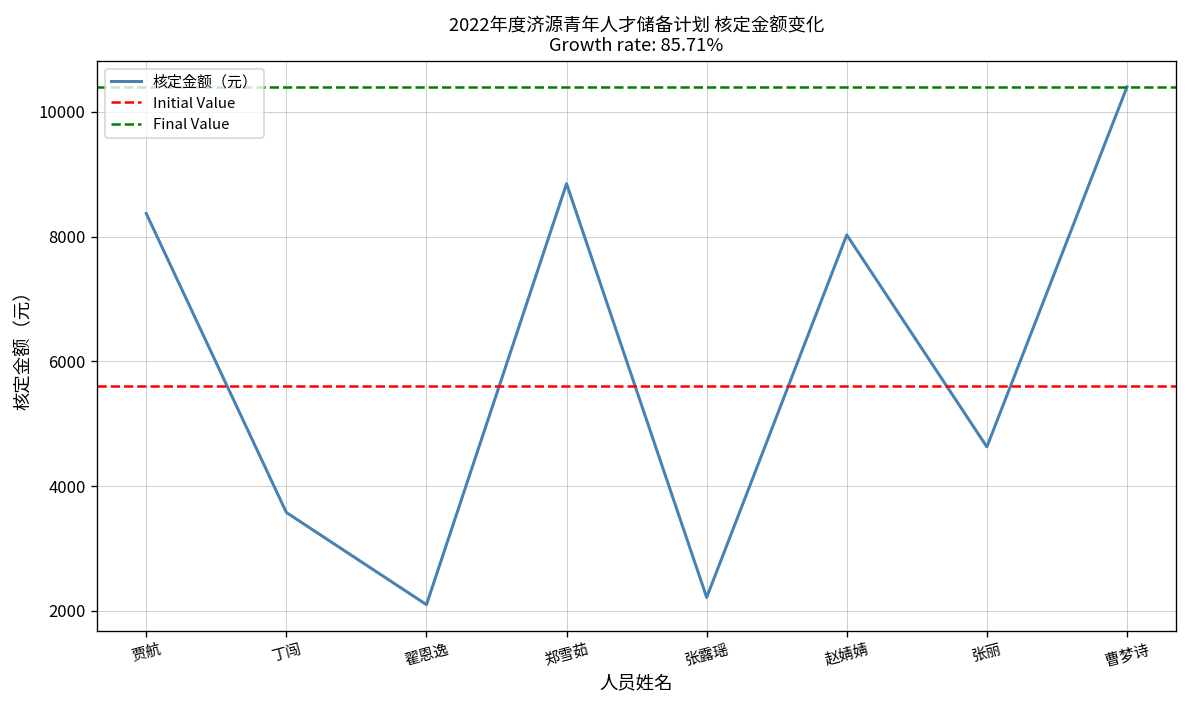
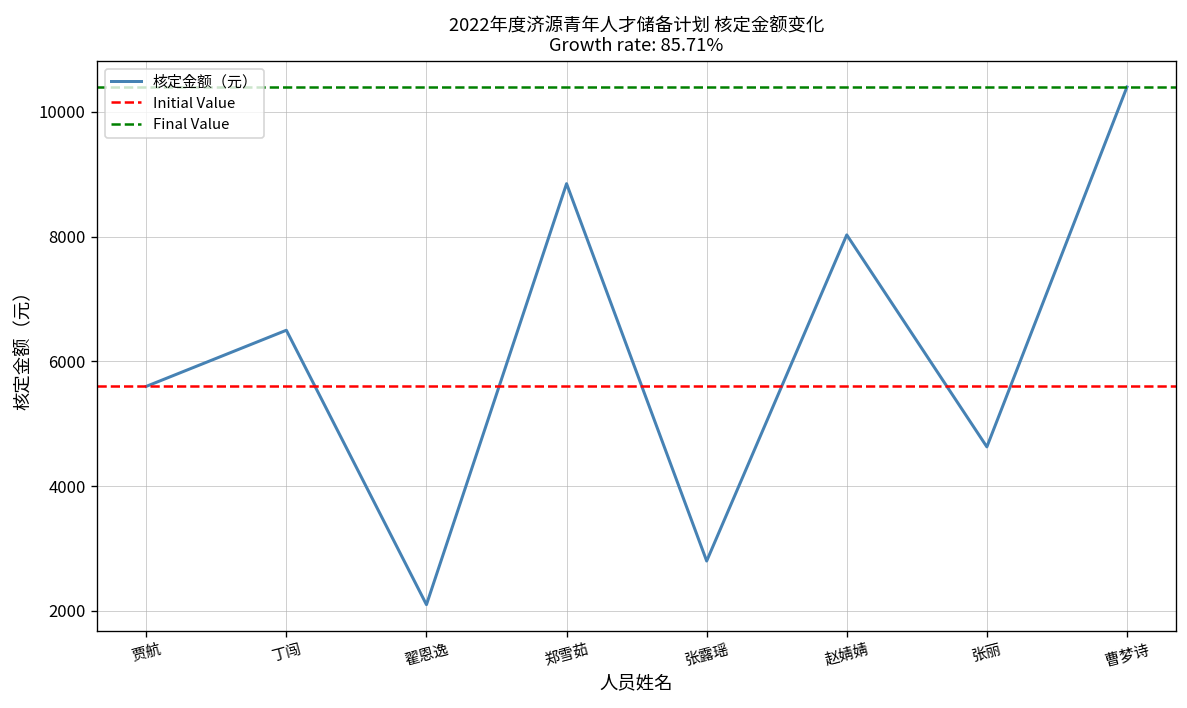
贾航: 8400 -> 5600
丁闯: 3600 -> 6500
张露瑶: 2200 -> 2800
